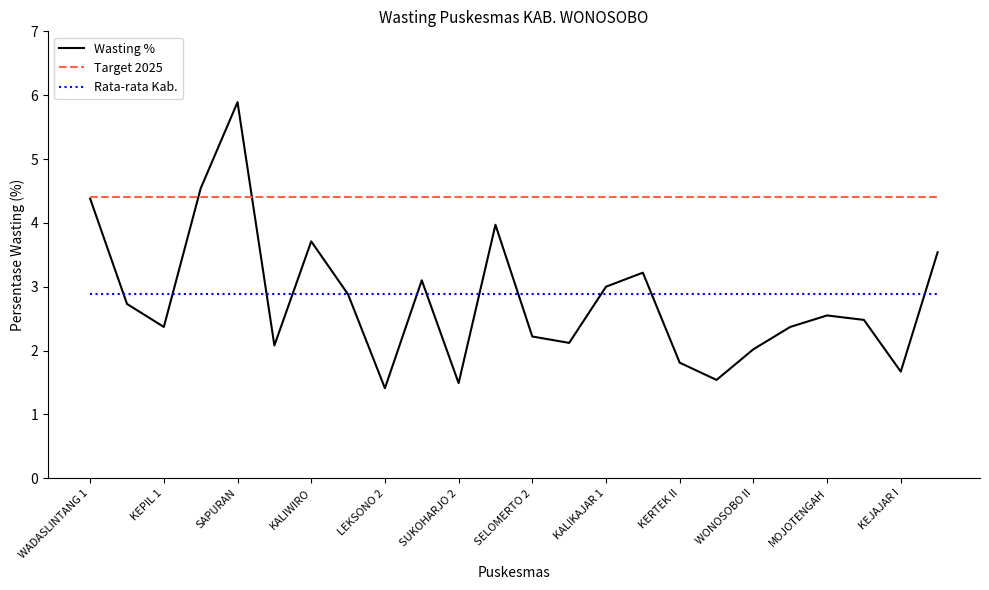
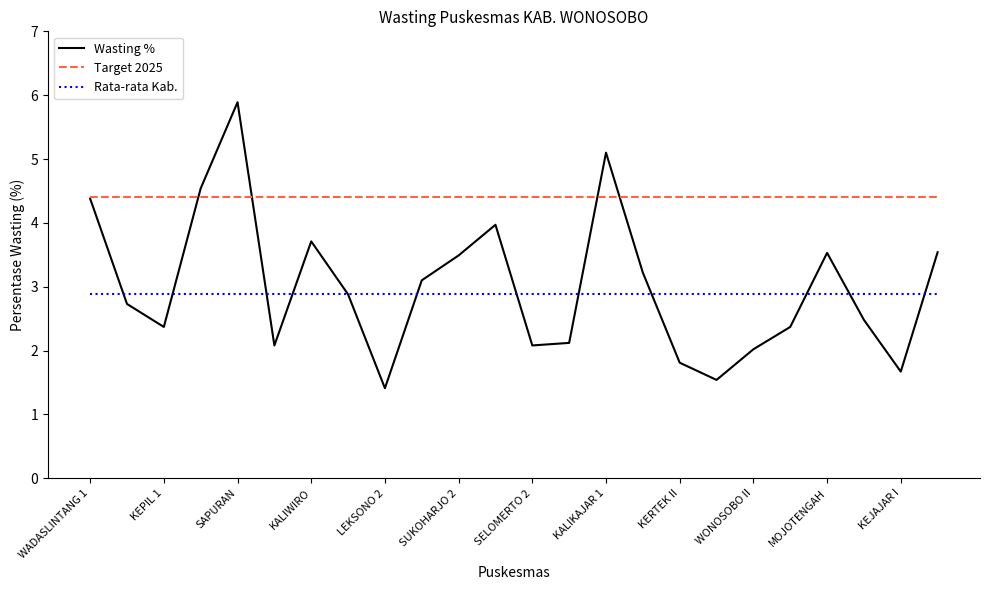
Wasting %, SUKOHARJO 2: 1.5 -> 3.5
Wasting %, SELOMERTO 2: 2.2 -> 2.1
Wasting %, KALIKAJAR 1: 3.0 -> 5.1
Wasting %, MOJOTENGAH: 2.6 -> 3.5
